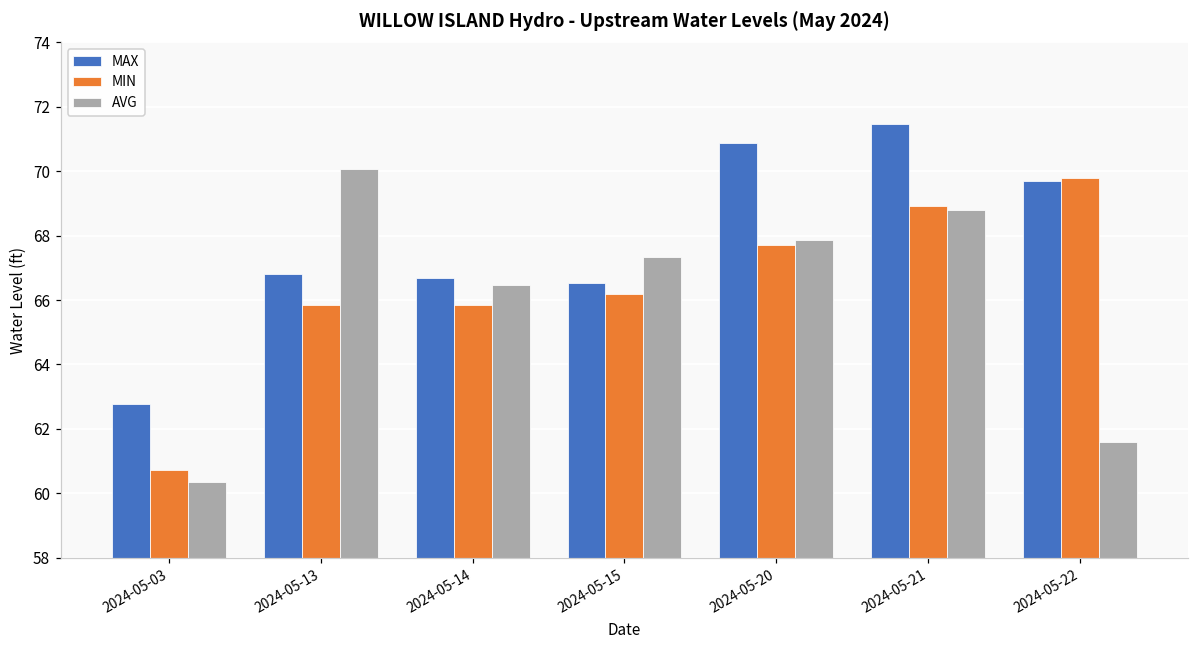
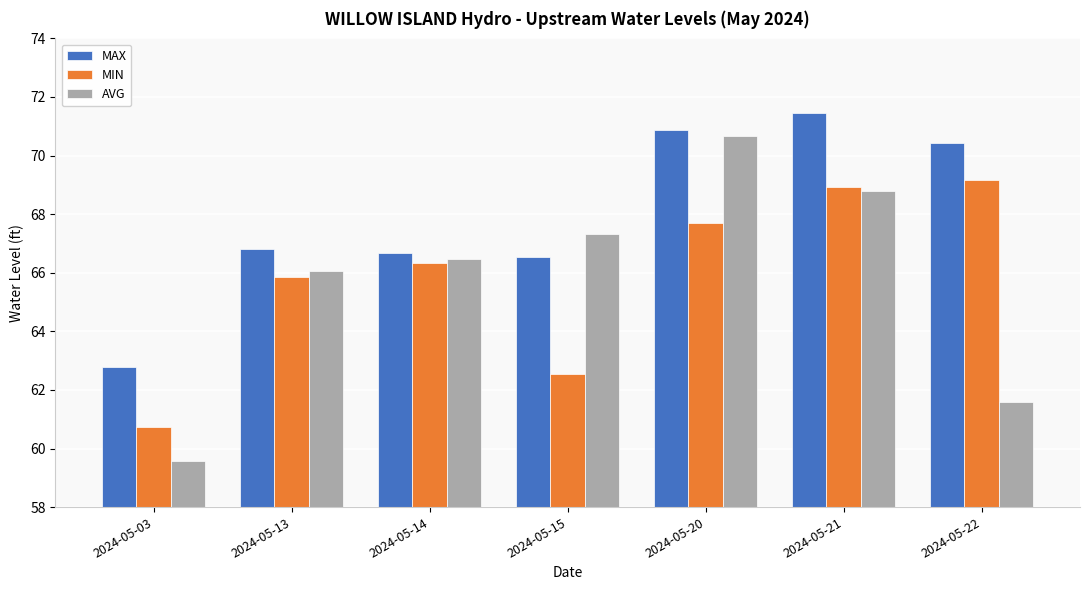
AVG, 2024-05-03: 60.4 -> 59.6
AVG, 2024-05-13: 70.1 -> 66.0
MIN, 2024-05-14: 65.8 -> 66.3
MIN, 2024-05-15: 66.2 -> 62.6
AVG, 2024-05-20: 67.9 -> 70.7
MAX, 2024-05-22: 69.7 -> 70.4
MIN, 2024-05-22: 69.8 -> 69.2
